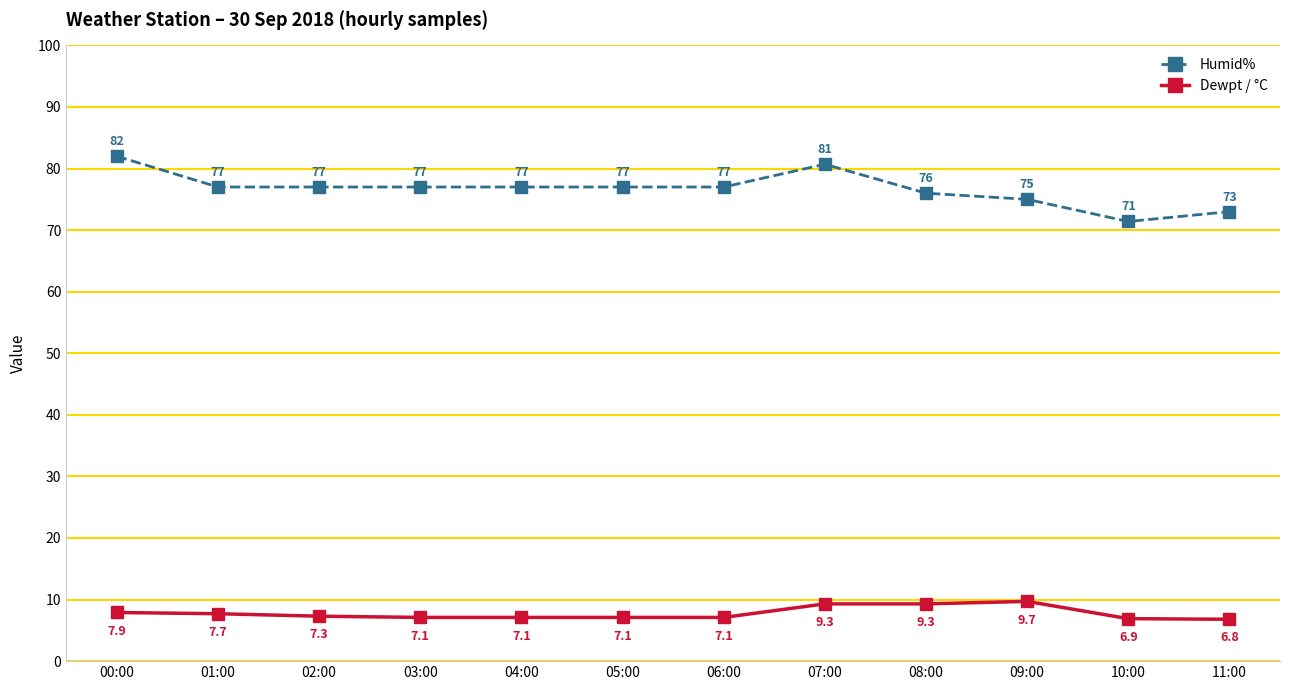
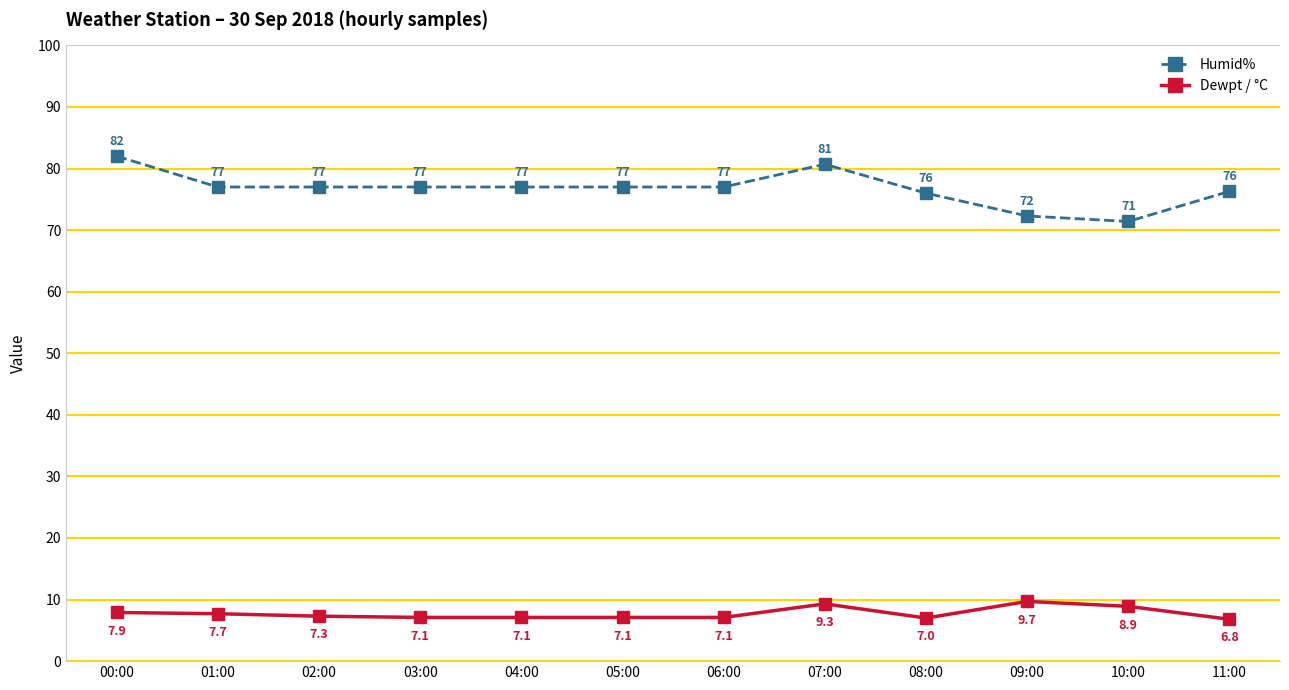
Dewpt / °C, 08:00: 9.3 -> 7.0
Humid%, 09:00: 75 -> 72
Dewpt / °C, 10:00: 6.9 -> 8.9
Humid%, 11:00: 73 -> 76
